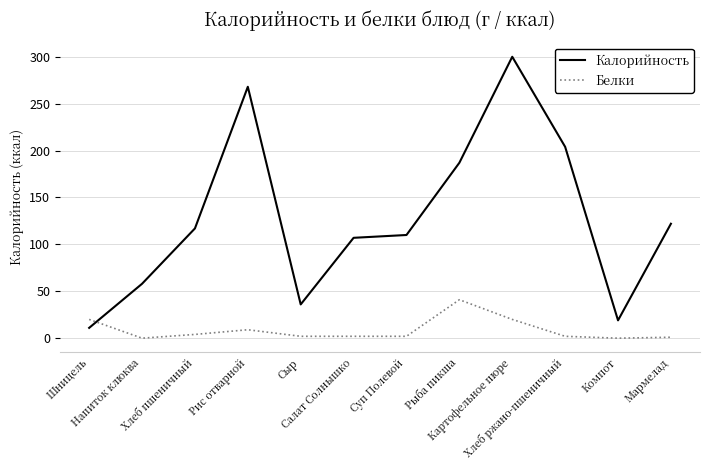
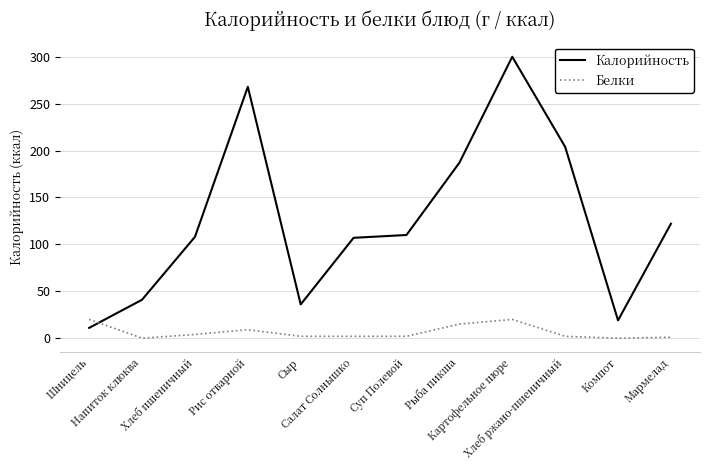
Калорийность, Напиток клюква: 60 -> 40
Калорийность, Хлеб пшеничный: 120 -> 110
Белки, Рыба пикша: 40 -> 20
